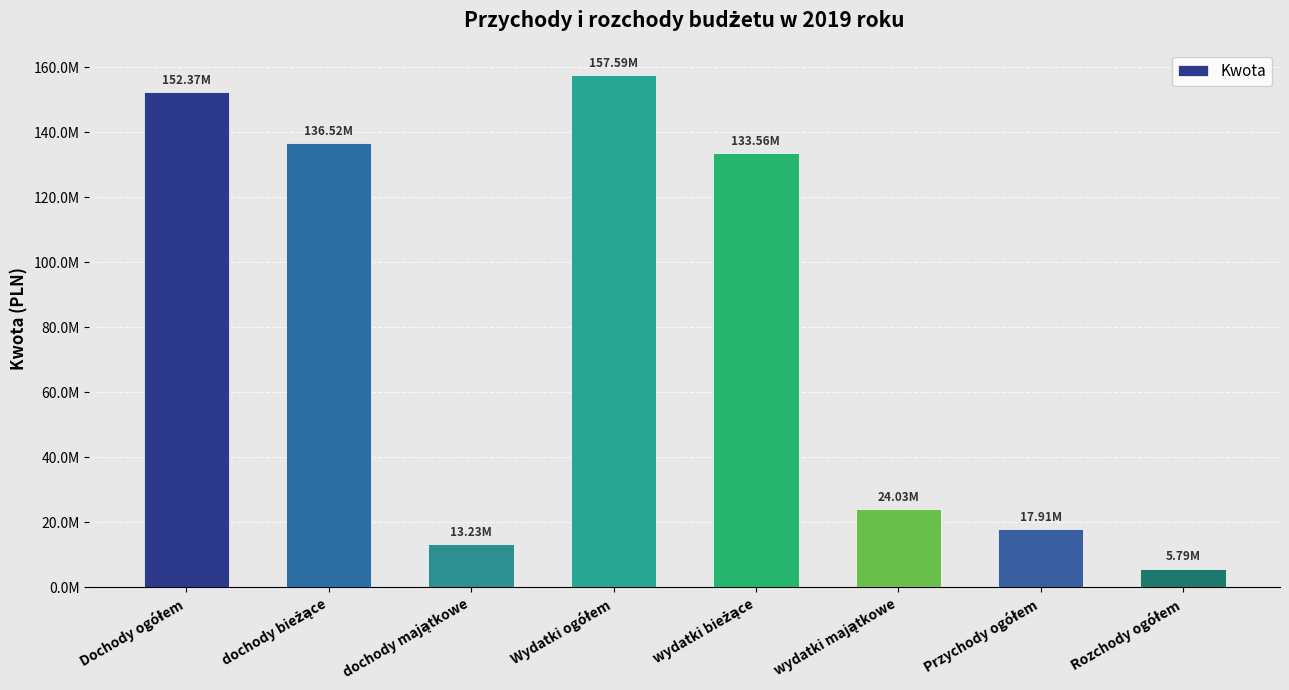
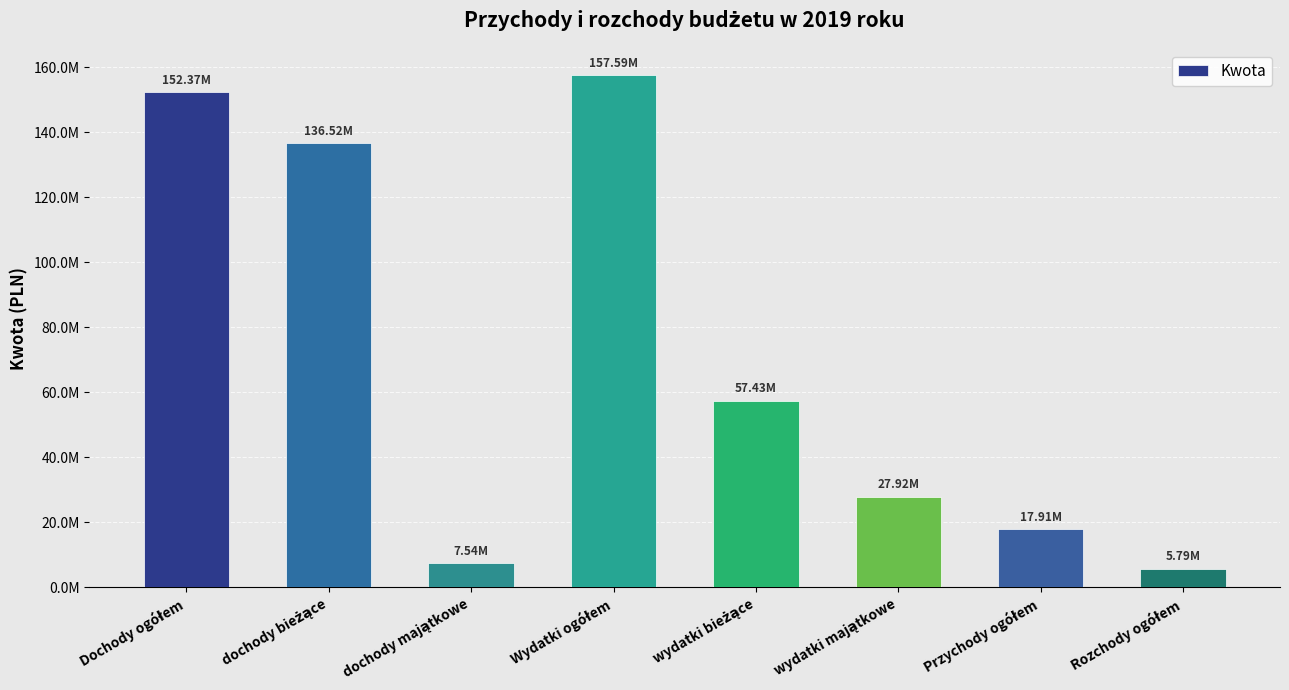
dochody majątkowe: 13.23M -> 7.54M
wydatki bieżące: 133.56M -> 57.43M
wydatki majątkowe: 24.03M -> 27.92M
